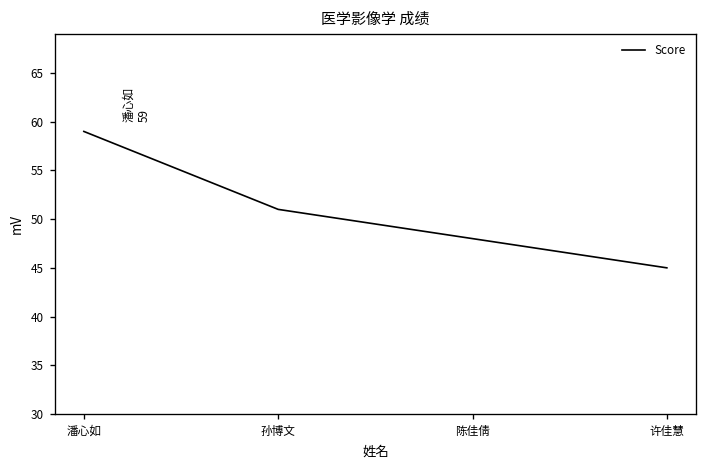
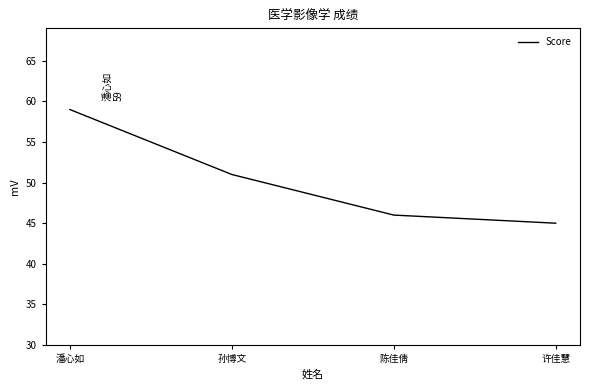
陈佳倩: 48 -> 46
